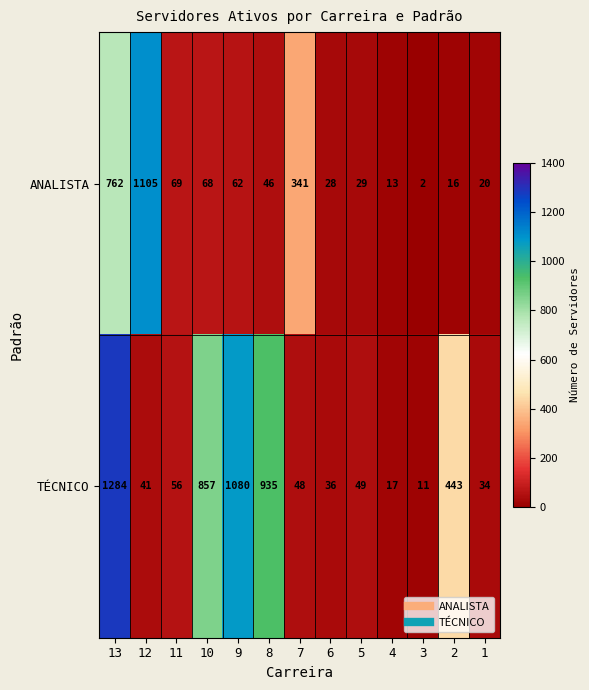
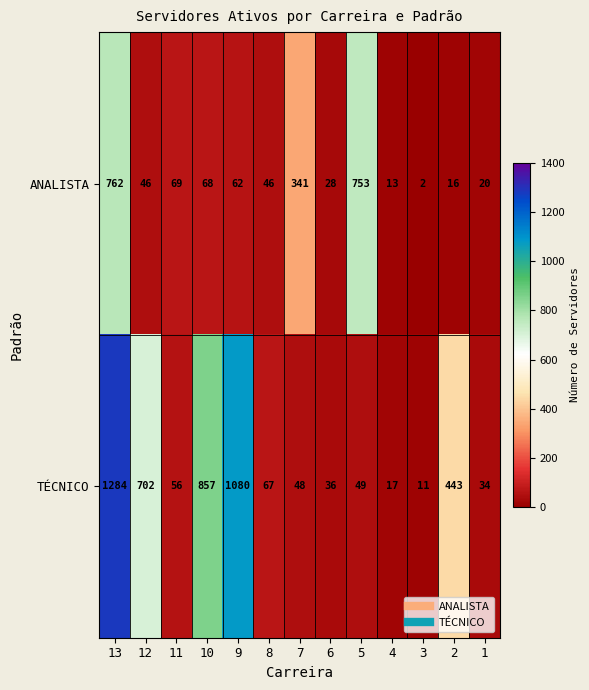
ANALISTA, 12: 1105 -> 46
ANALISTA, 5: 29 -> 753
TÉCNICO, 12: 41 -> 702
TÉCNICO, 8: 935 -> 67
